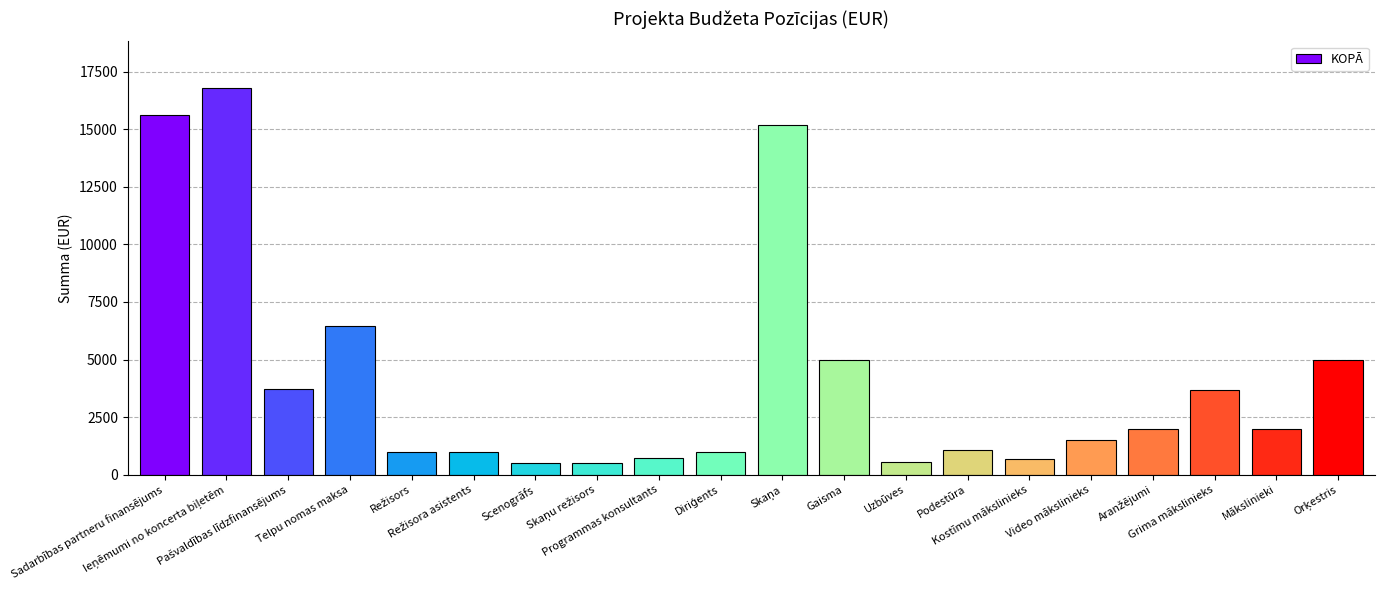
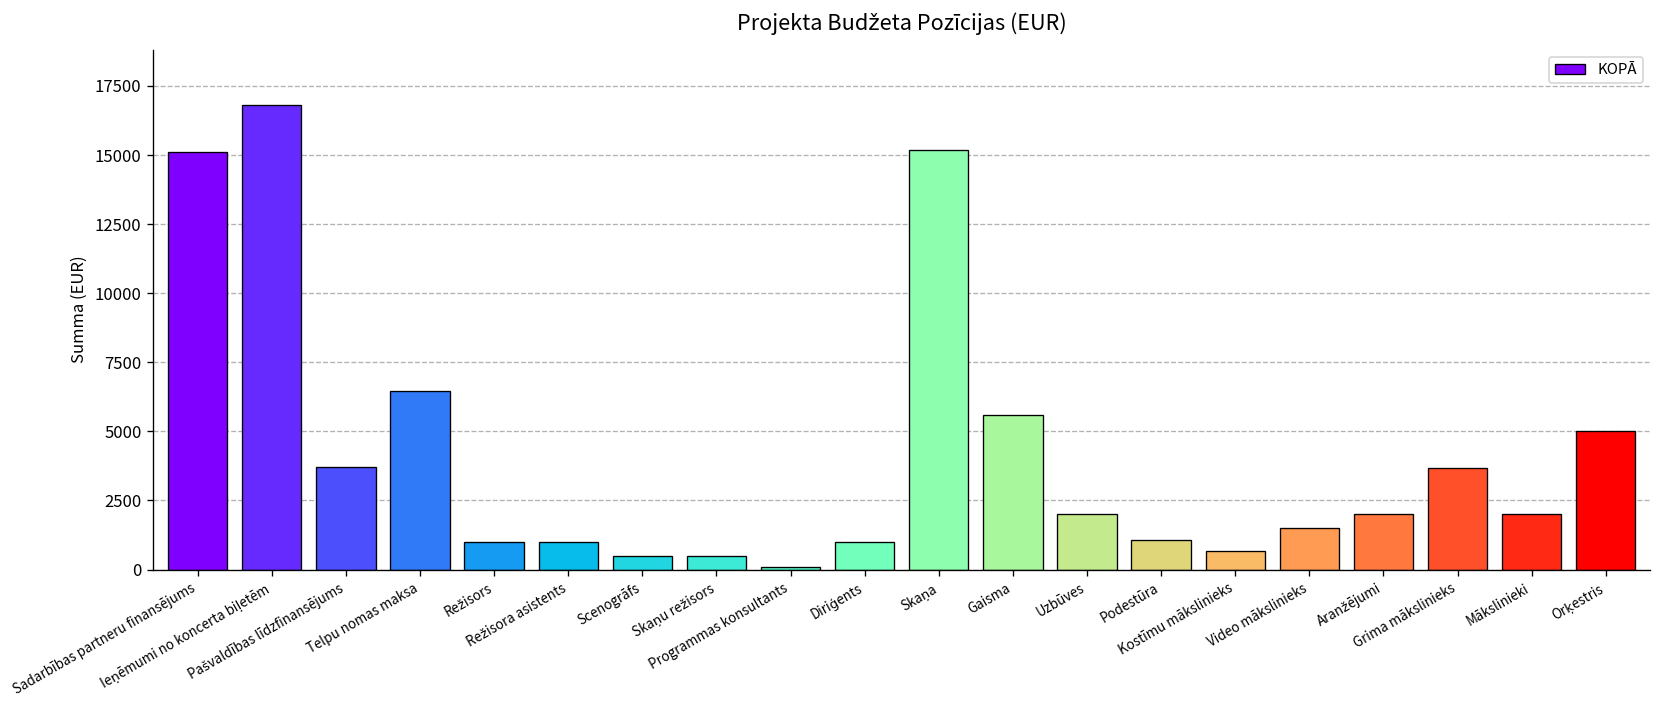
Sadarbības partneru finansējums: 15600 -> 15100
Programmas konsultants: 700 -> 100
Gaisma: 5000 -> 5600
Uzbūves: 600 -> 2000
